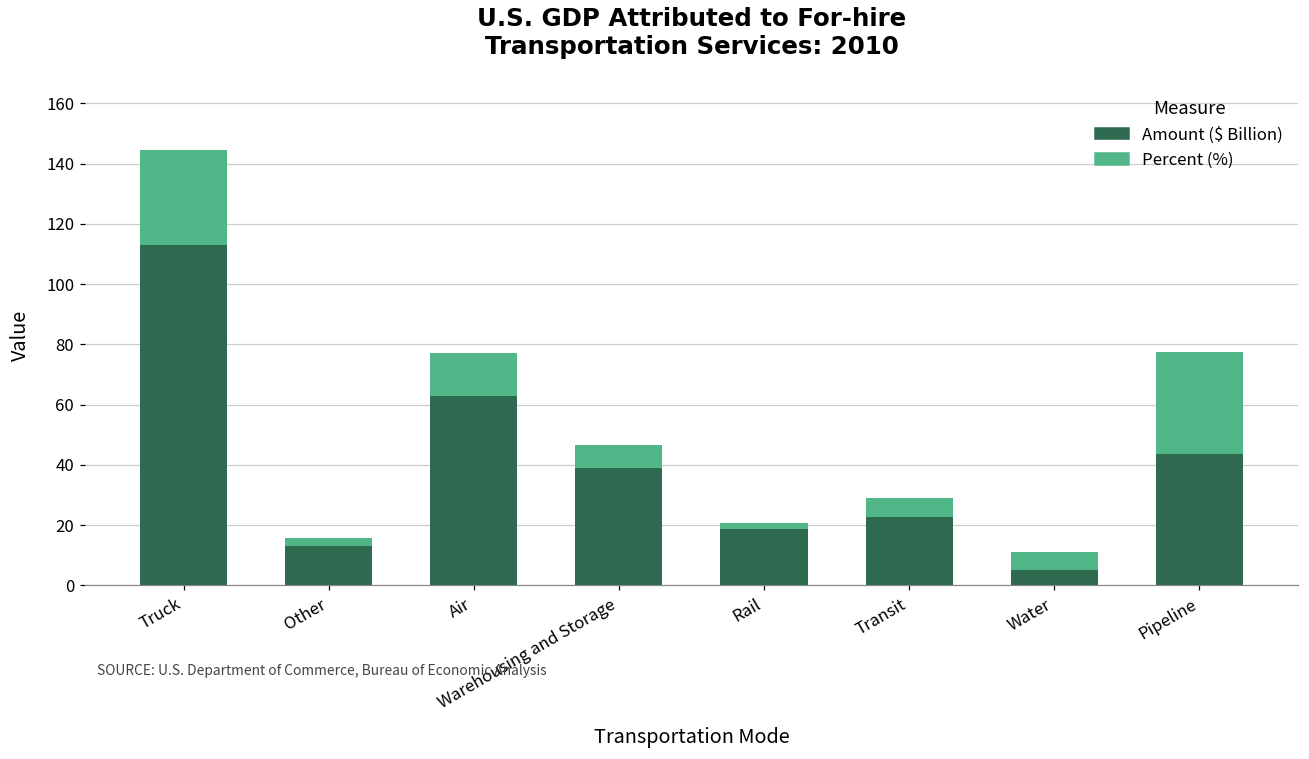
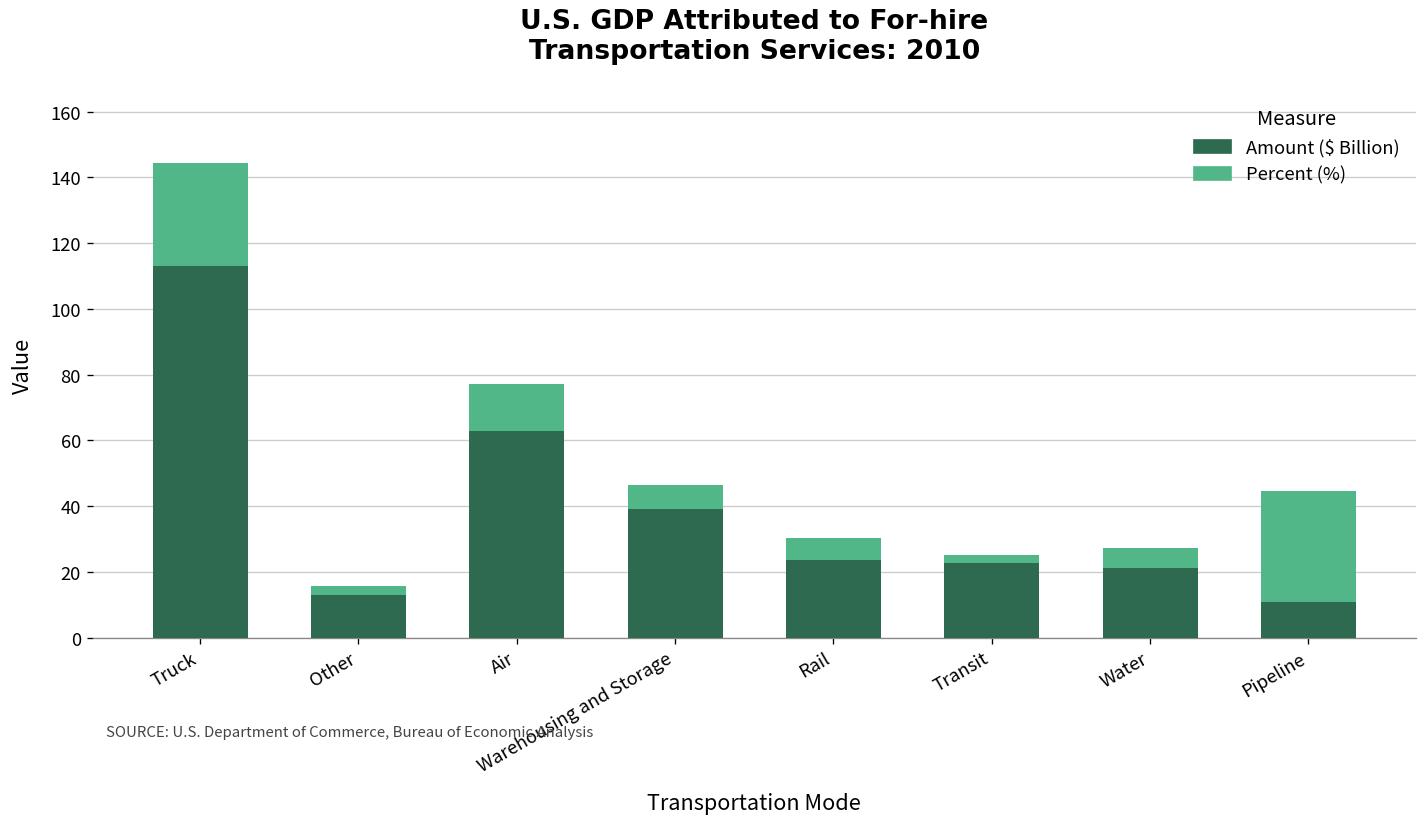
Amount ($ Billion), Rail: 19 -> 24
Percent (%), Rail: 2 -> 7
Percent (%), Transit: 6 -> 3
Amount ($ Billion), Water: 5 -> 21
Amount ($ Billion), Pipeline: 44 -> 11
